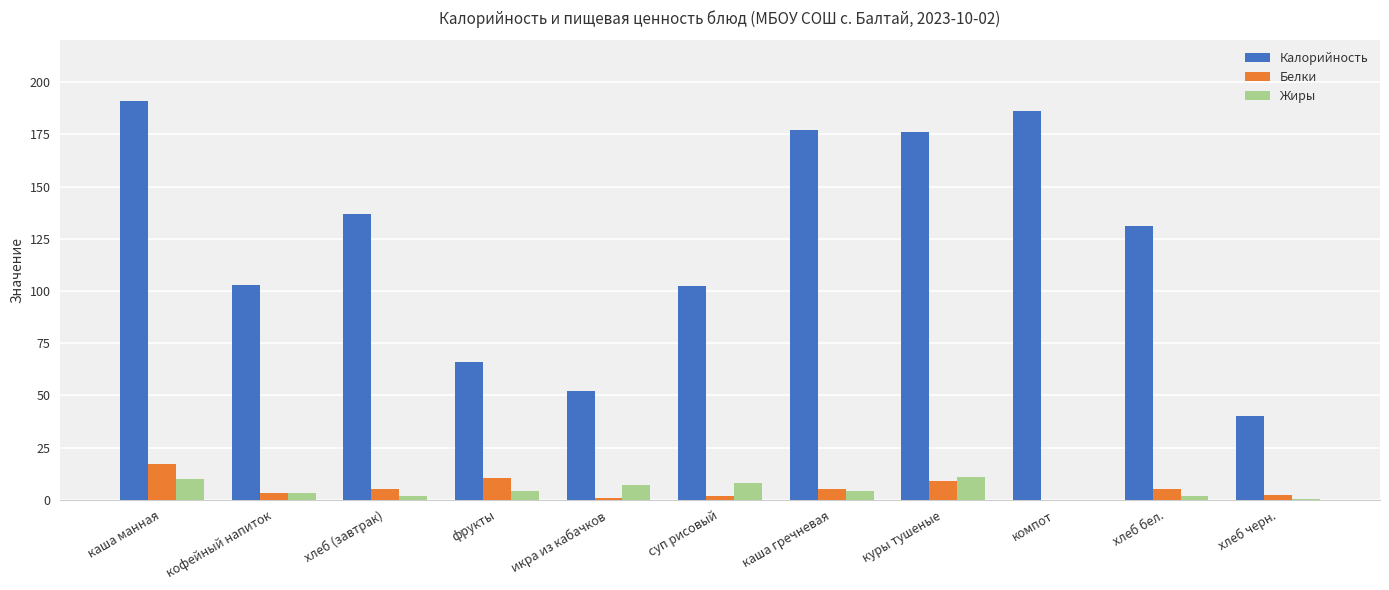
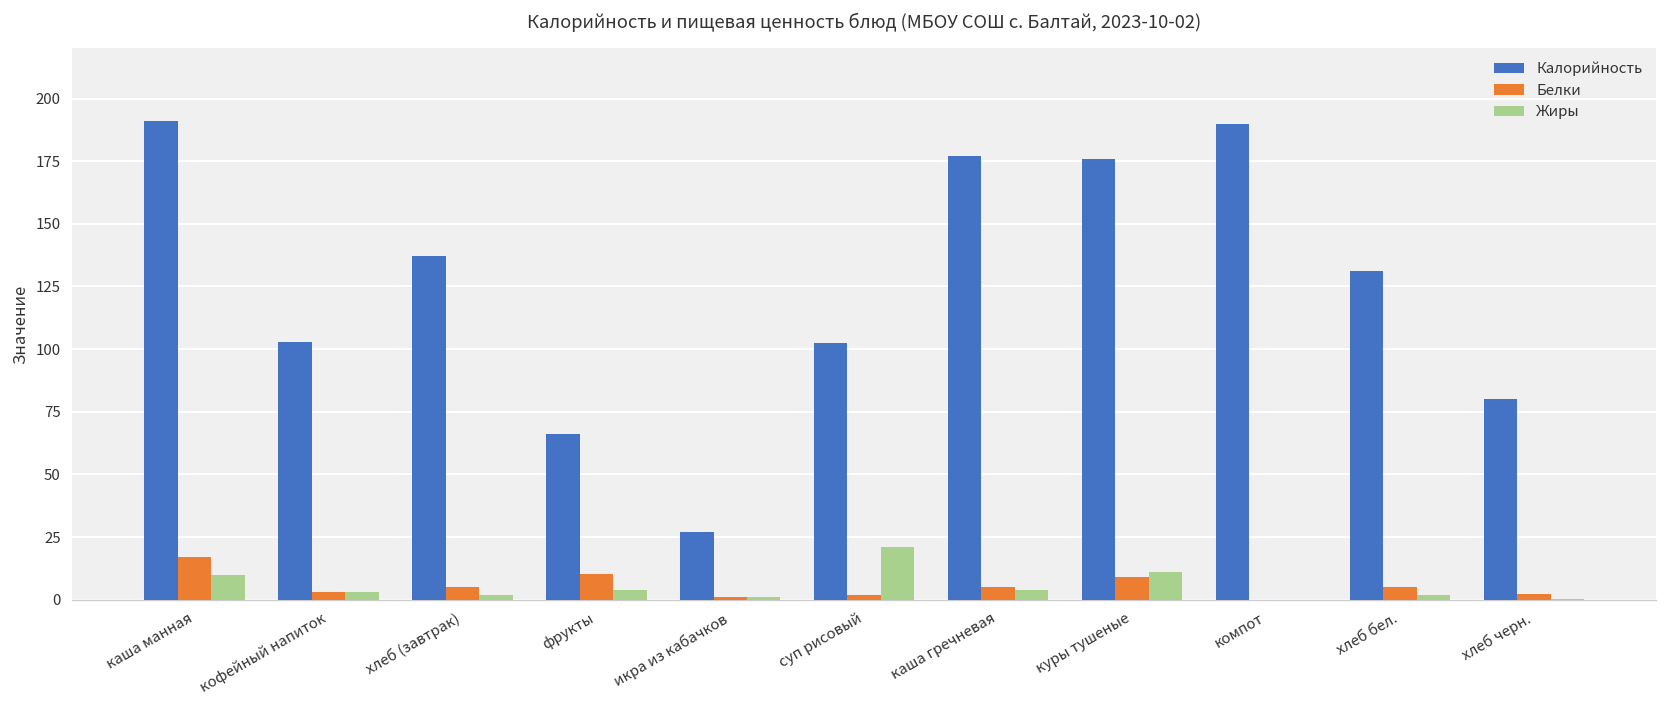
Калорийность, икра из кабачков: 52 -> 27
Жиры, икра из кабачков: 7 -> 1
Жиры, суп рисовый: 8 -> 21
Калорийность, компот: 186 -> 190
Калорийность, хлеб черн.: 40 -> 80
